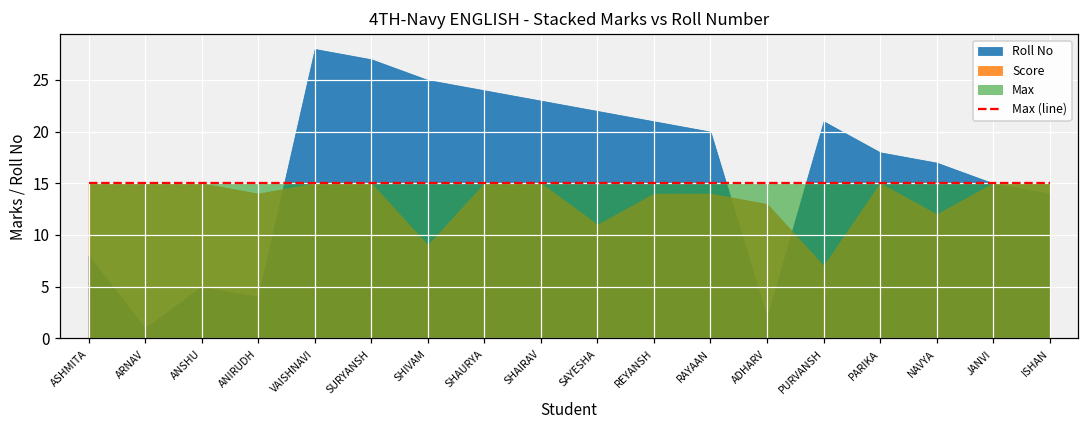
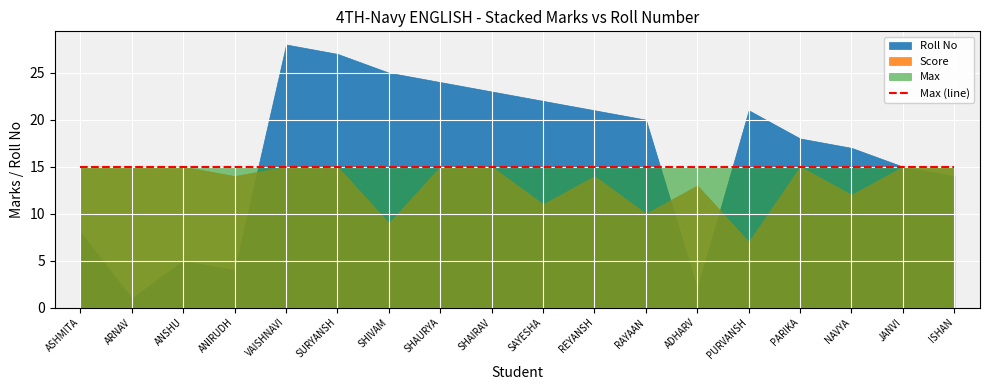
Score, RAYAAN: 14 -> 10
